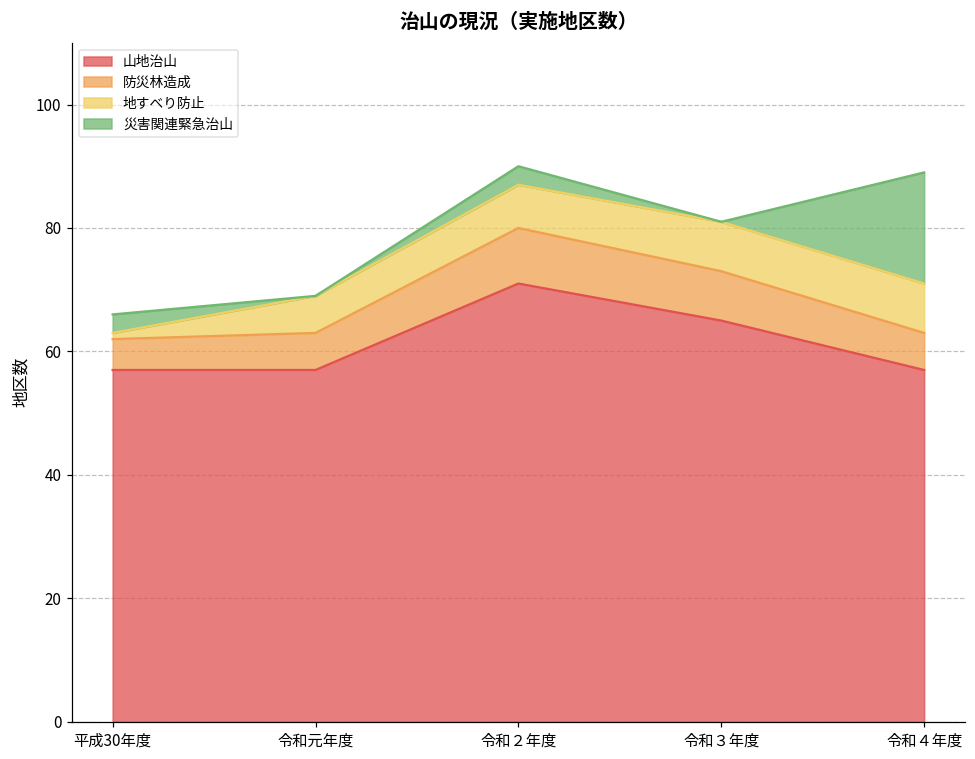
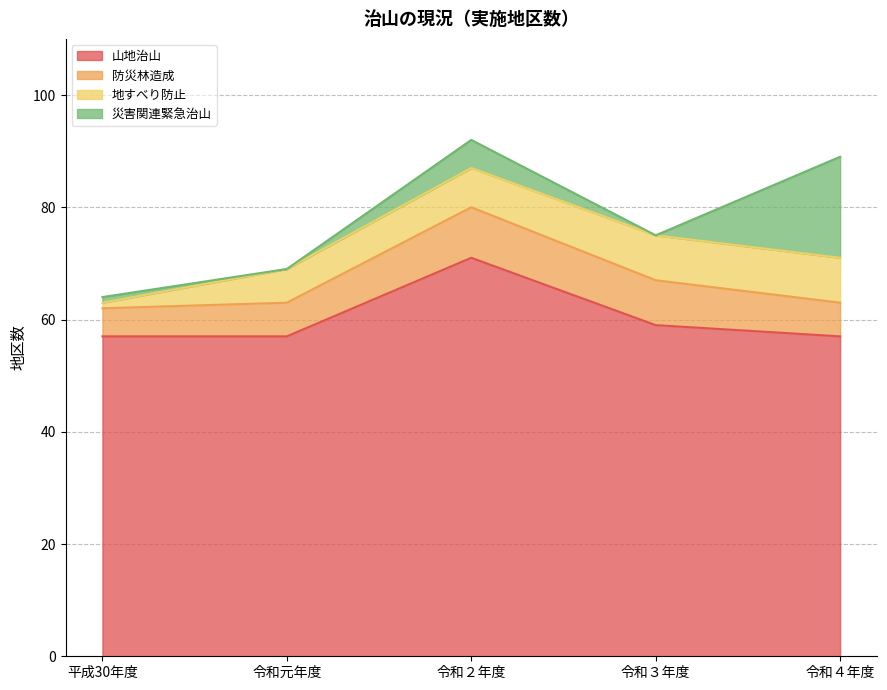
災害関連緊急治山, 平成30年度: 3 -> 1
災害関連緊急治山, 令和２年度: 3 -> 5
山地治山, 令和３年度: 65 -> 59
